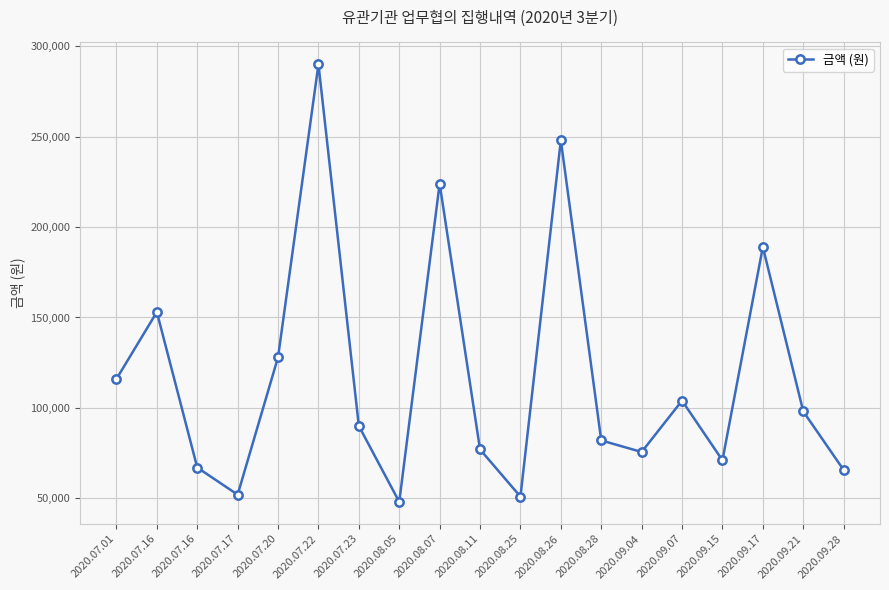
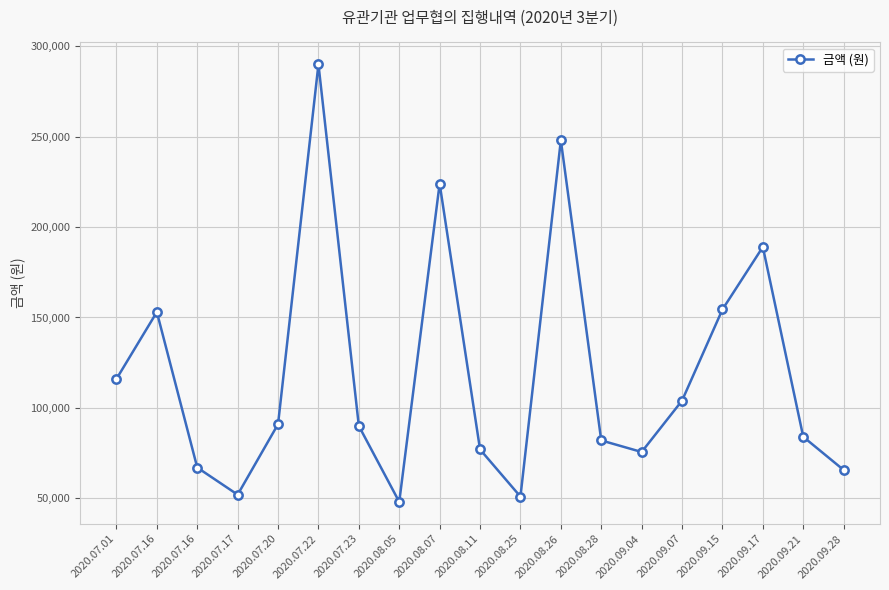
2020.07.20: 128,000 -> 91,000
2020.09.15: 71,000 -> 154,000
2020.09.21: 98,000 -> 84,000
